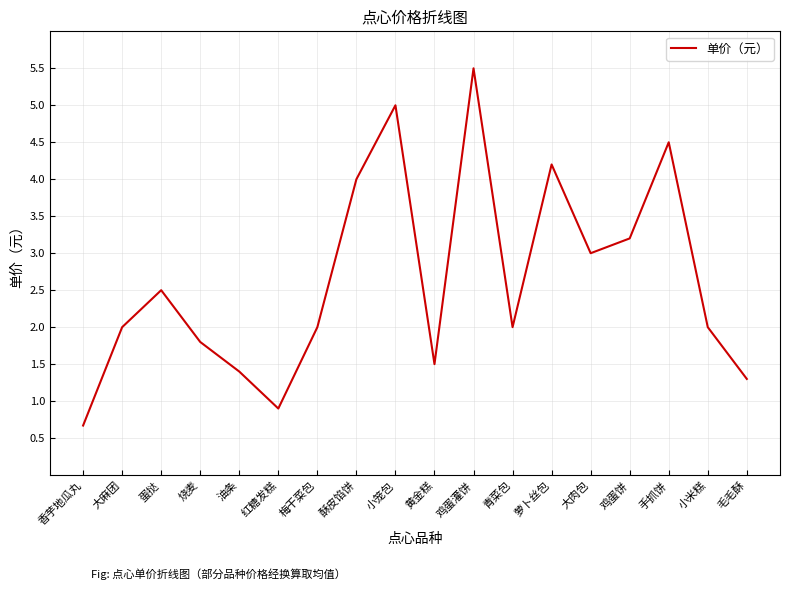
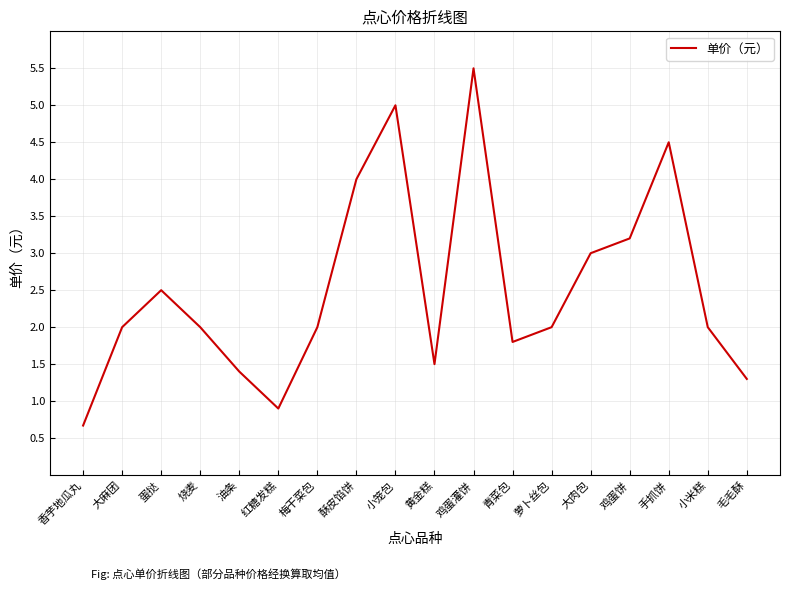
烧麦: 1.8 -> 2.0
青菜包: 2.0 -> 1.8
萝卜丝包: 4.2 -> 2.0
